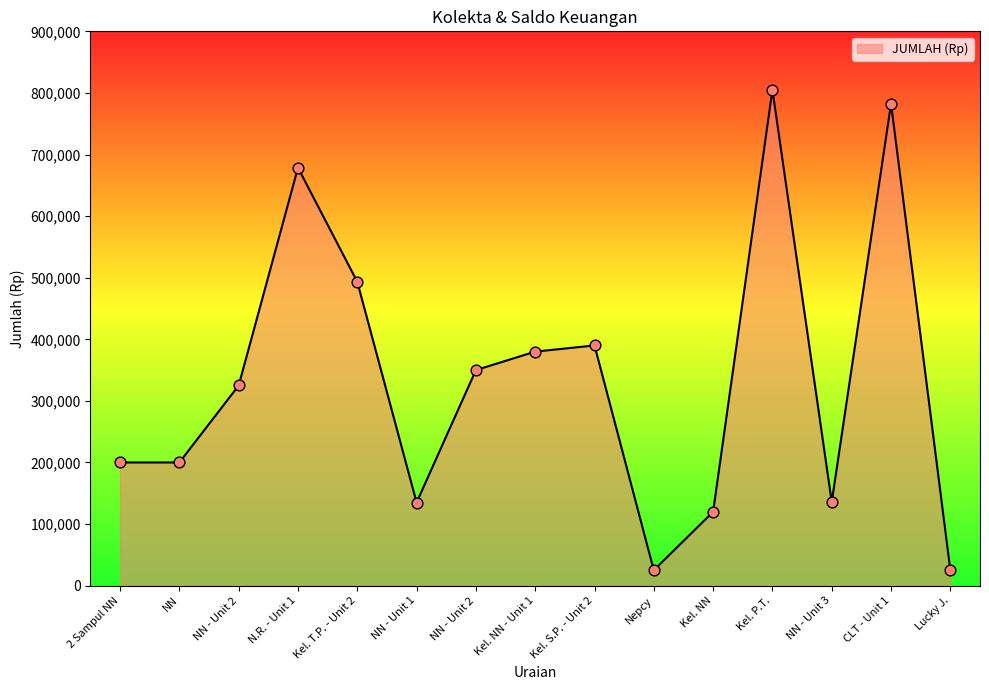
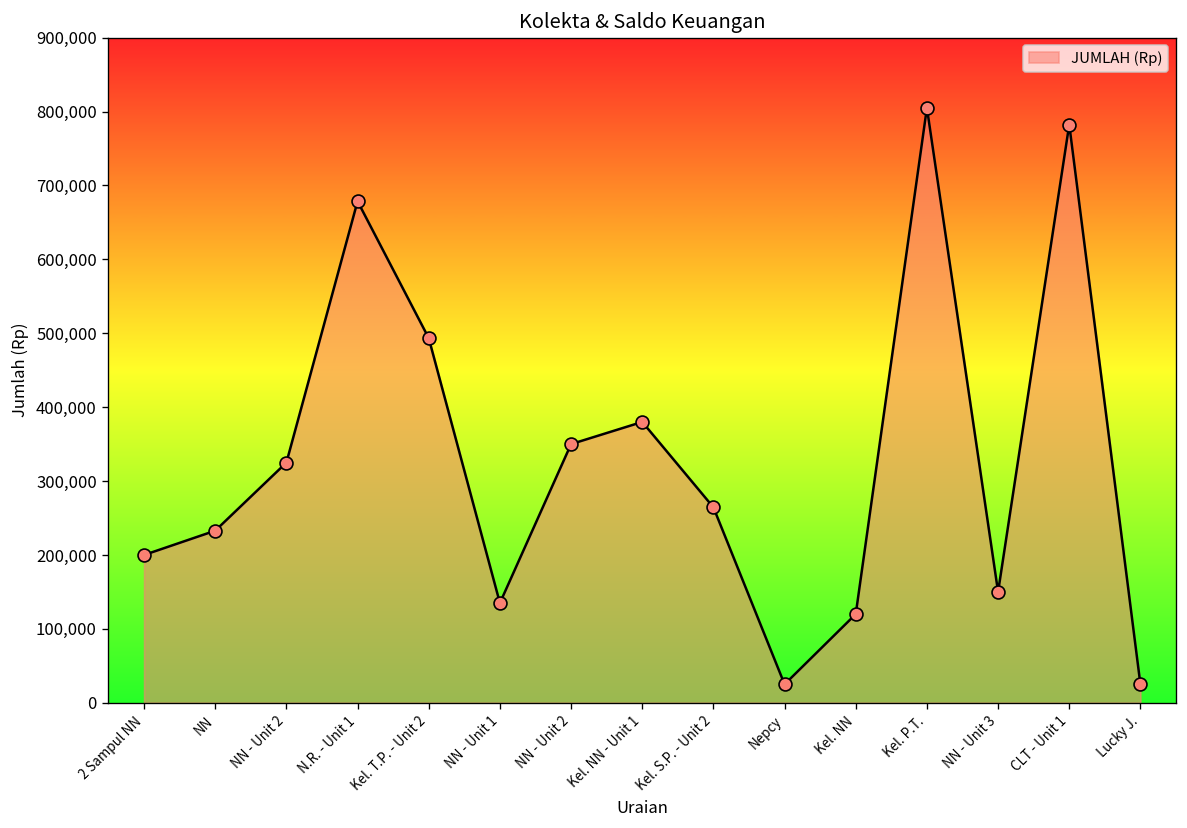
NN: 200,000 -> 230,000
Kel. S.P. - Unit 2: 390,000 -> 260,000
NN - Unit 3: 140,000 -> 150,000
